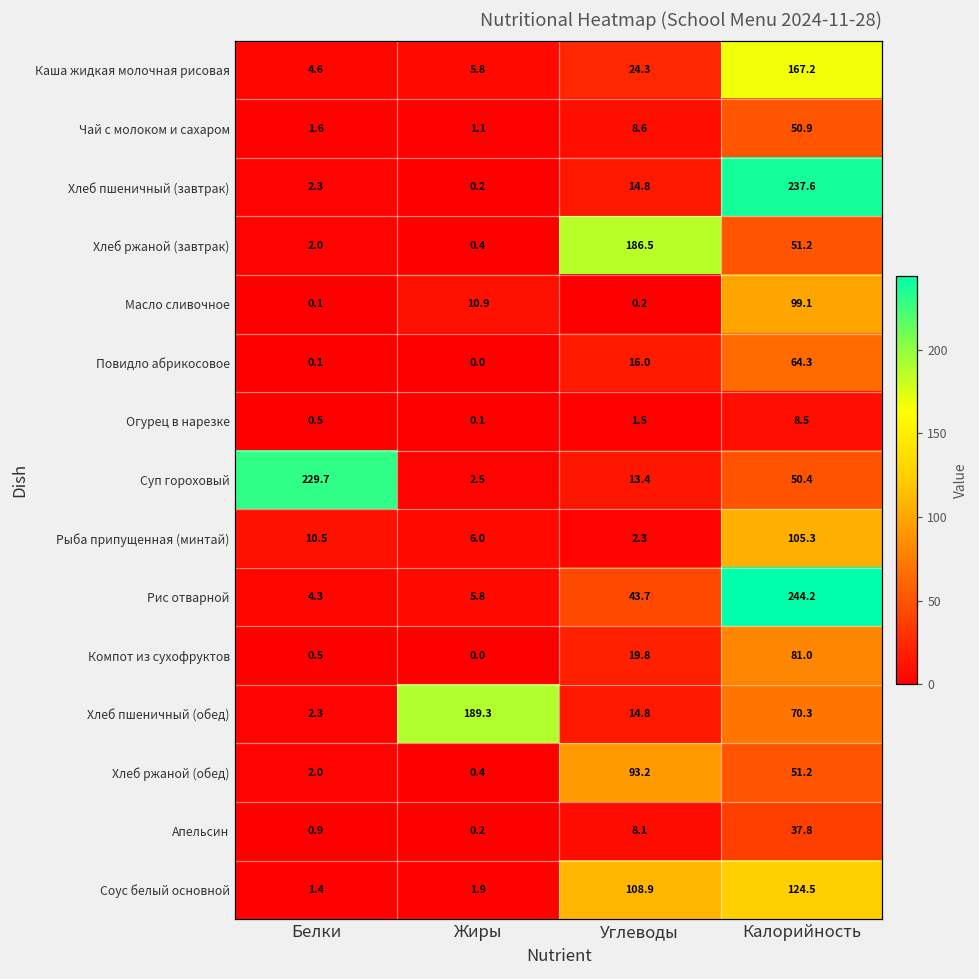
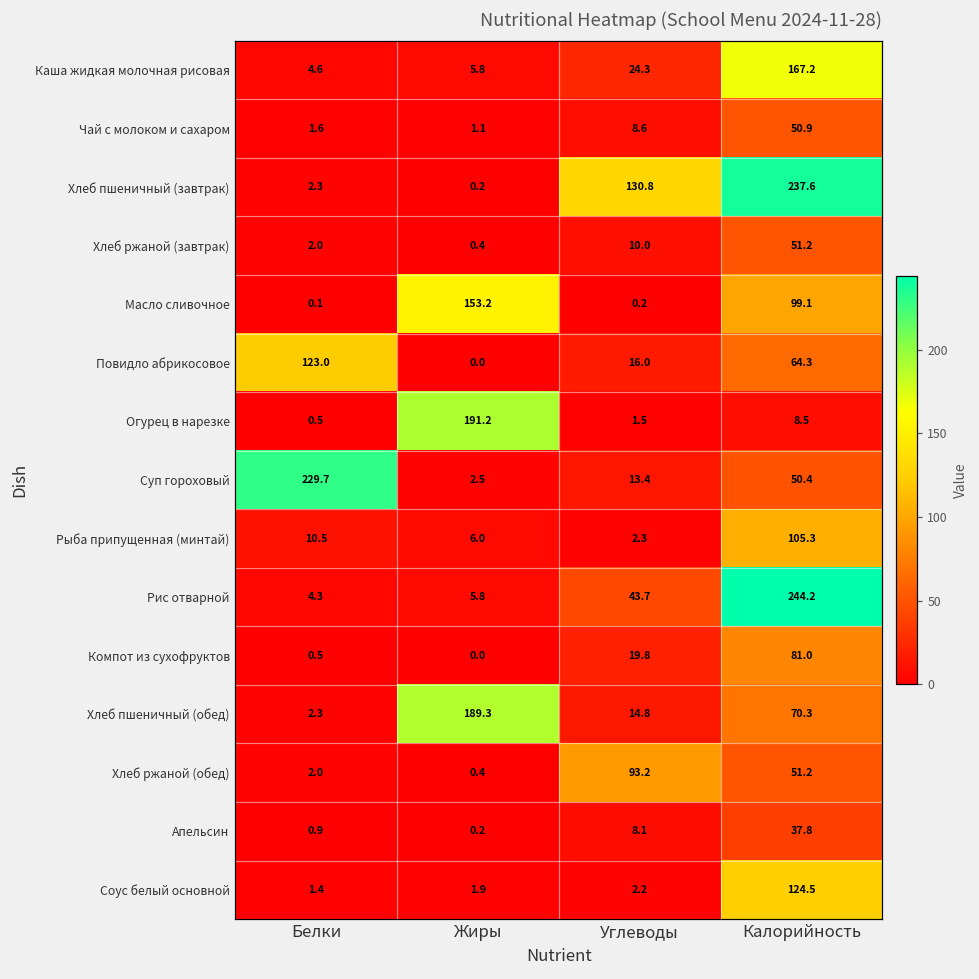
Хлеб пшеничный (завтрак), Углеводы: 14.8 -> 130.8
Хлеб ржаной (завтрак), Углеводы: 186.5 -> 10.0
Масло сливочное, Жиры: 10.9 -> 153.2
Повидло абрикосовое, Белки: 0.1 -> 123.0
Огурец в нарезке, Жиры: 0.1 -> 191.2
Соус белый основной, Углеводы: 108.9 -> 2.2
